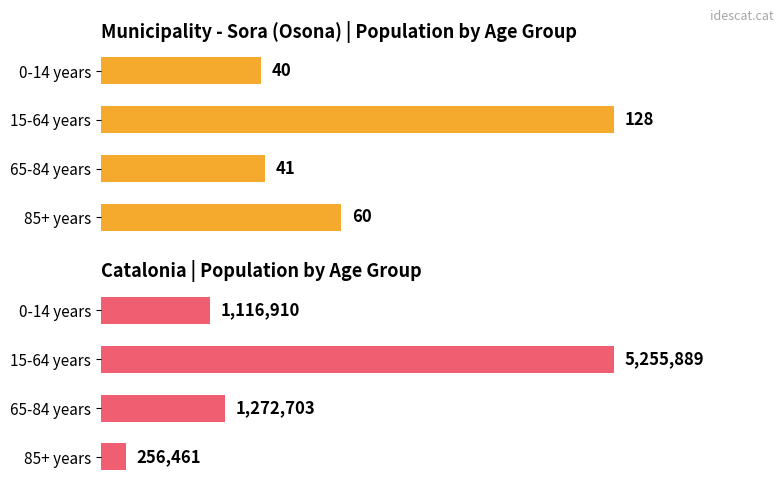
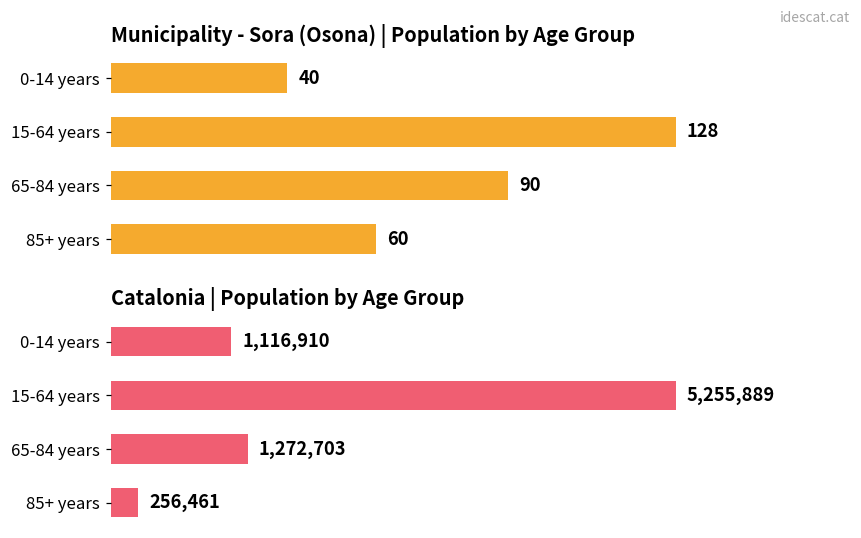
Municipality - Sora (Osona) | Population by Age Group, 65-84 years: 41 -> 90
